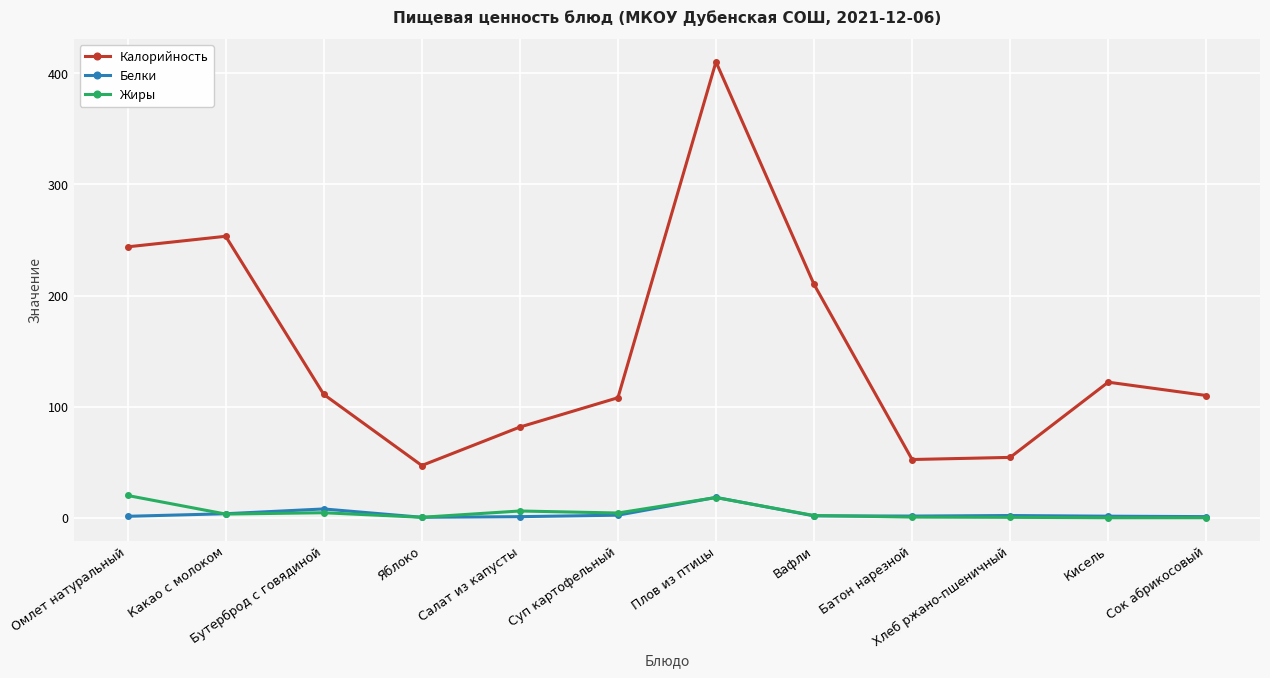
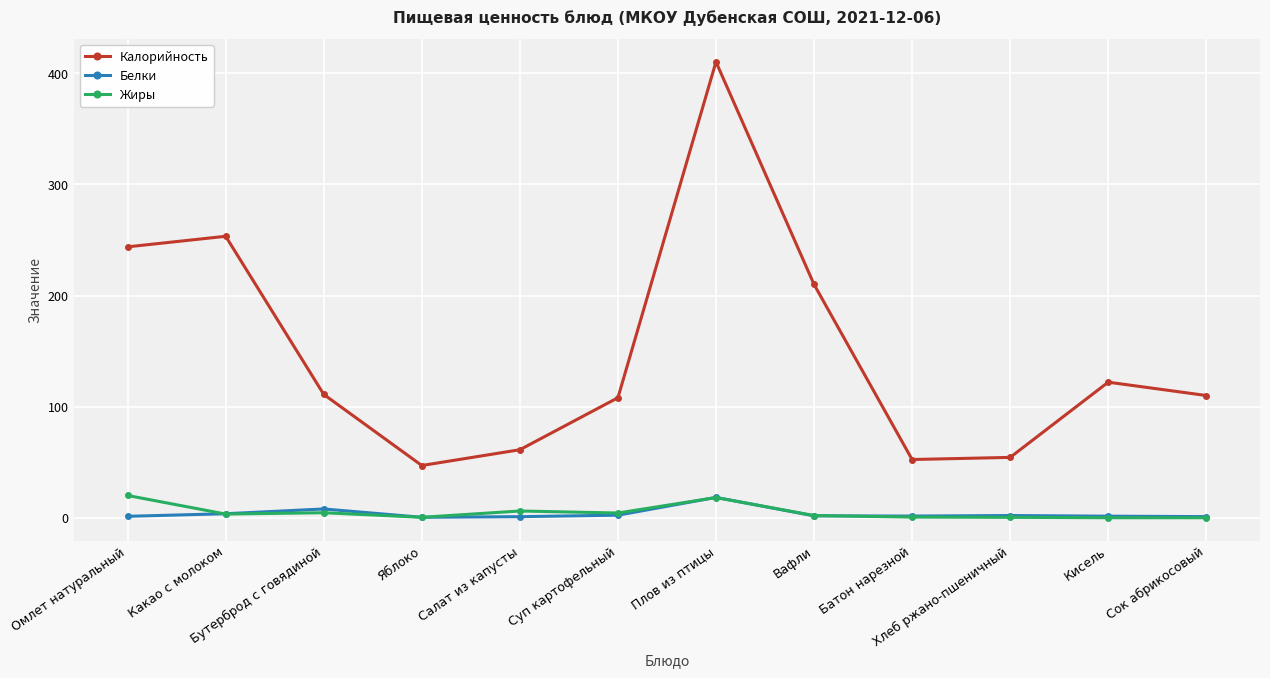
Калорийность, Салат из капусты: 82 -> 61
